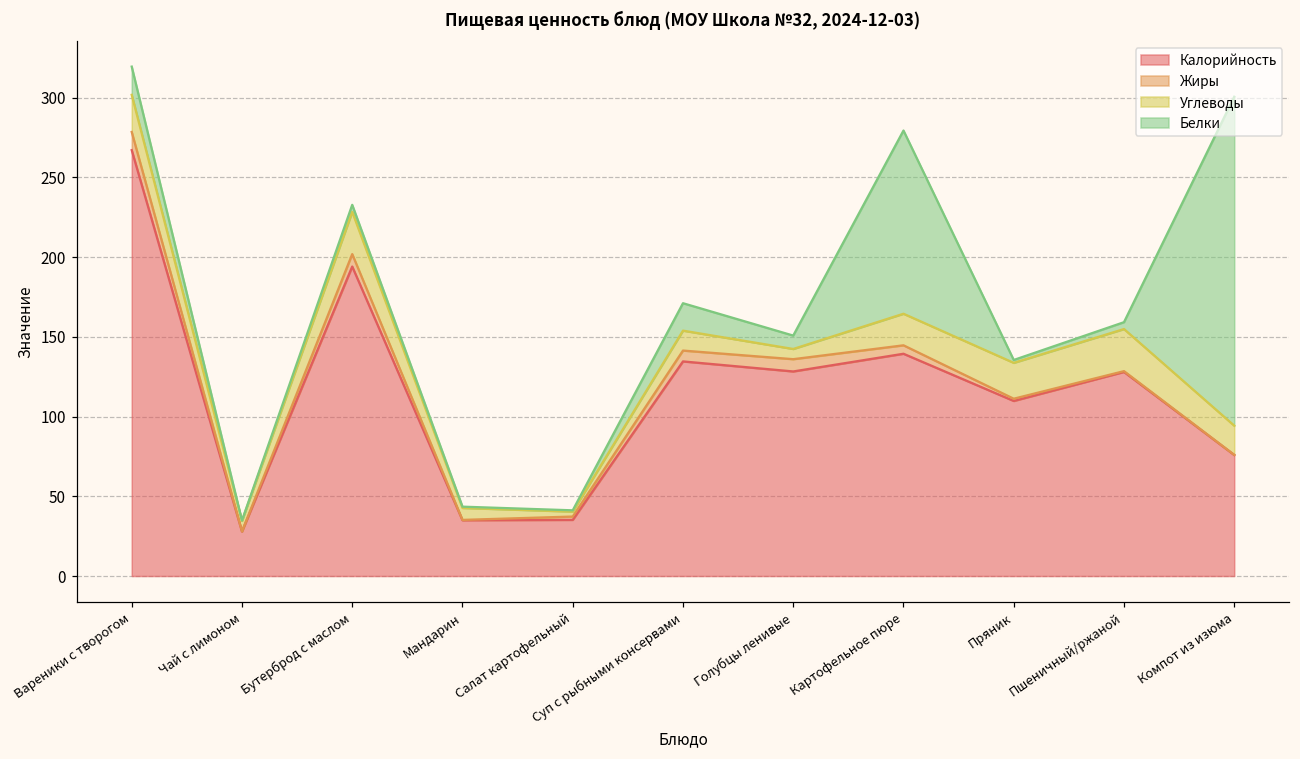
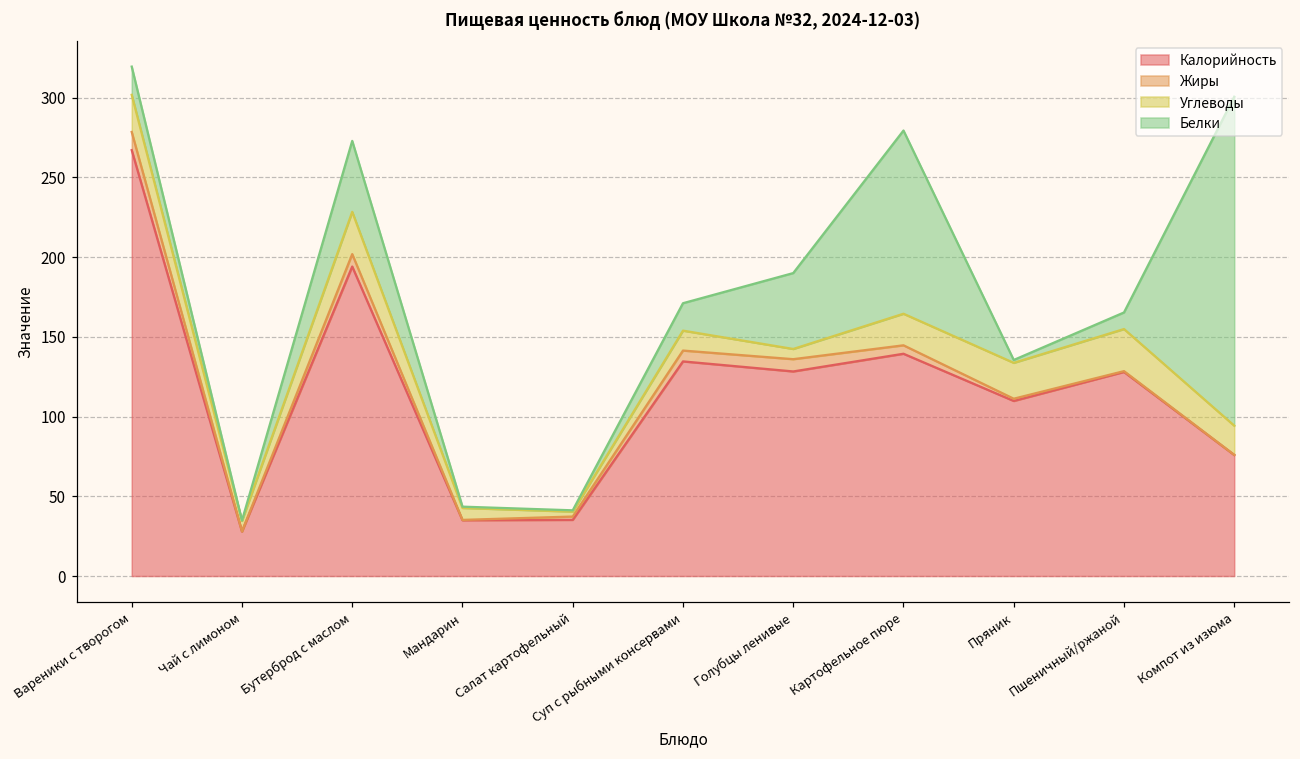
Белки, Бутерброд с маслом: 4 -> 44
Белки, Голубцы ленивые: 8 -> 48
Белки, Пшеничный/ржаной: 4 -> 10
